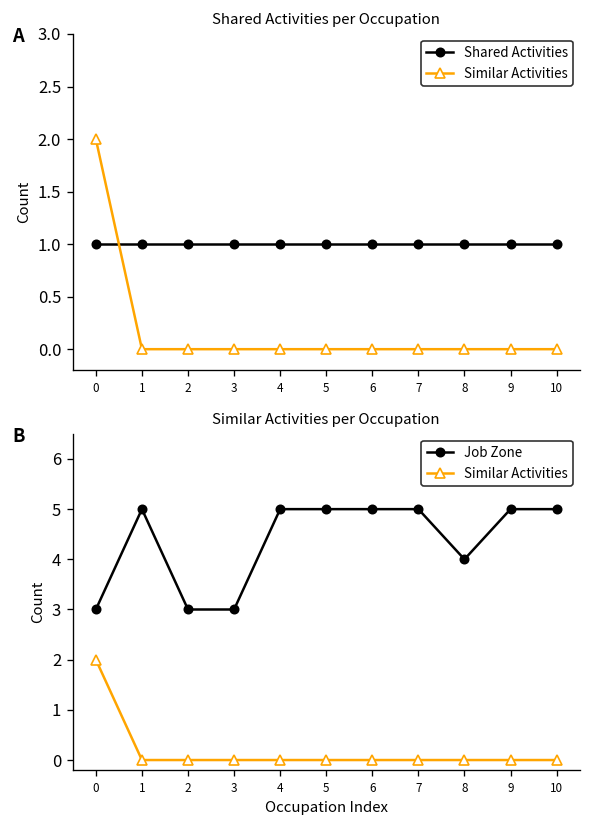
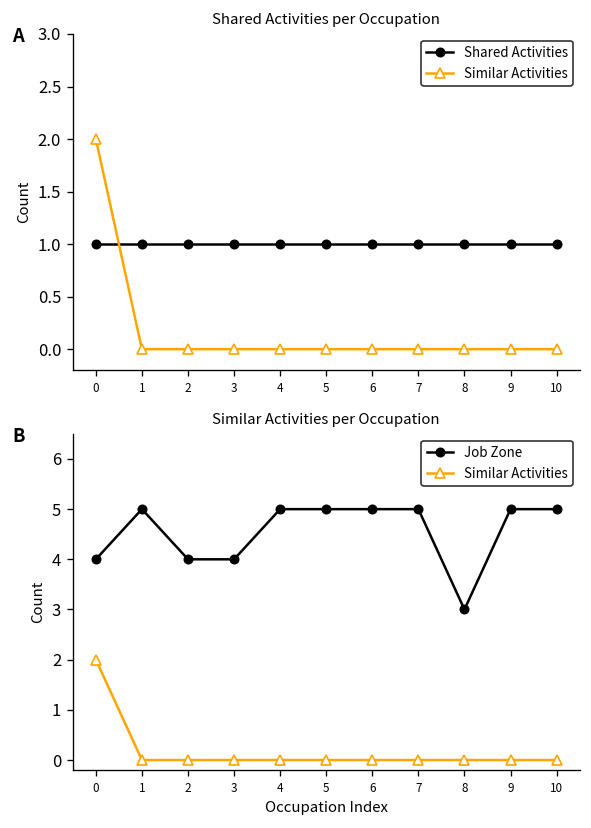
Similar Activities per Occupation, Job Zone, 0: 3 -> 4
Similar Activities per Occupation, Job Zone, 2: 3 -> 4
Similar Activities per Occupation, Job Zone, 3: 3 -> 4
Similar Activities per Occupation, Job Zone, 8: 4 -> 3
